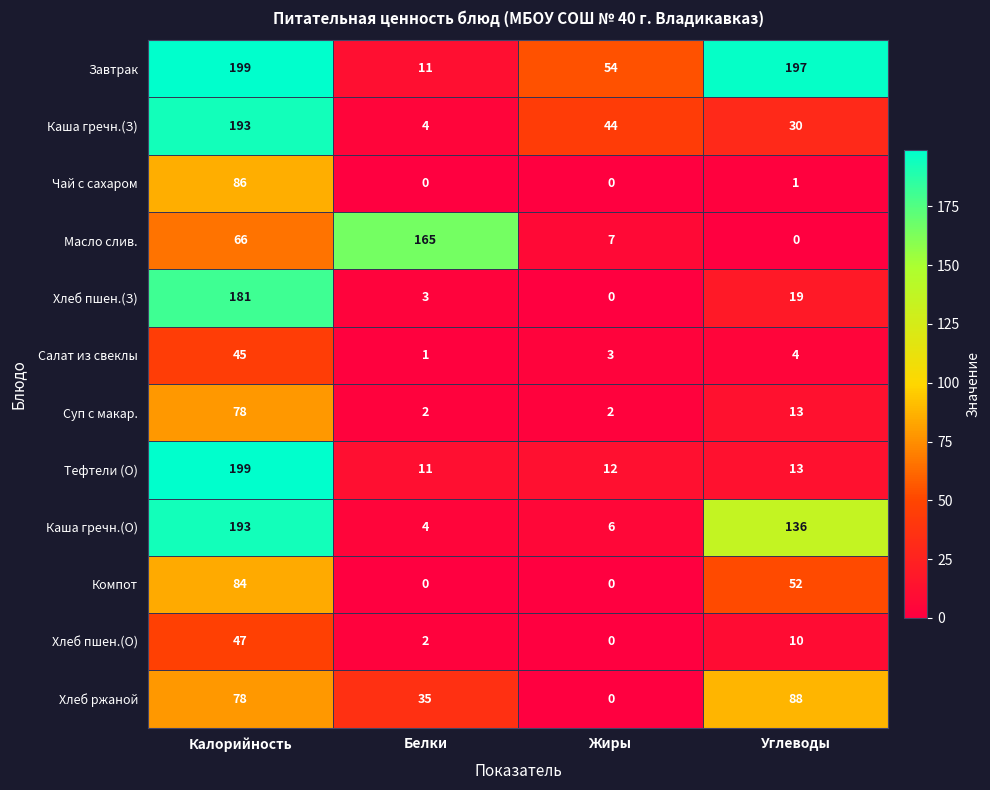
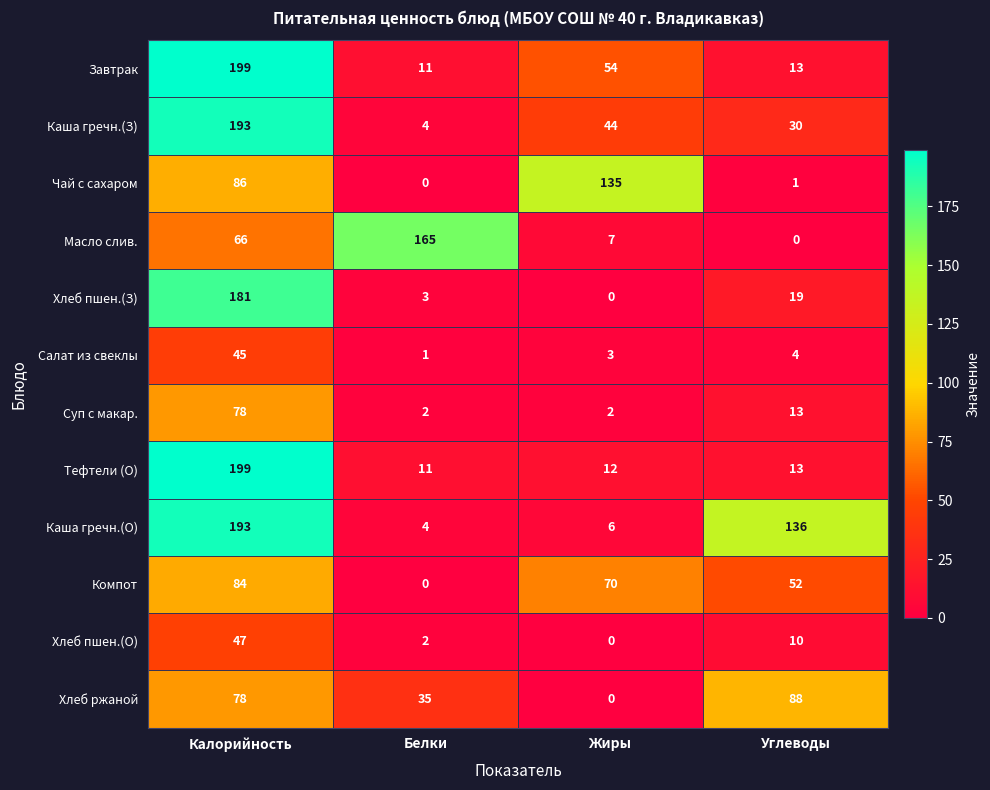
Завтрак, Углеводы: 197 -> 13
Чай с сахаром, Жиры: 0 -> 135
Компот, Жиры: 0 -> 70
